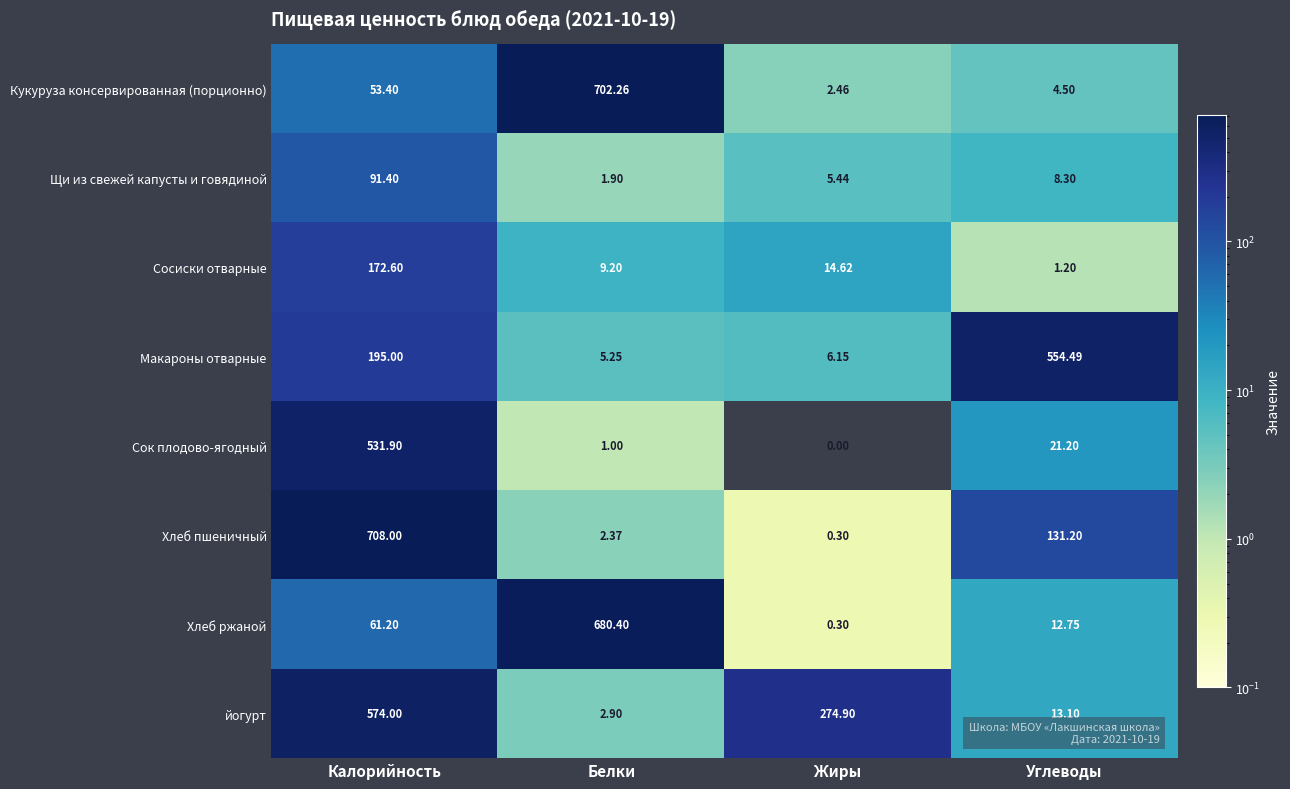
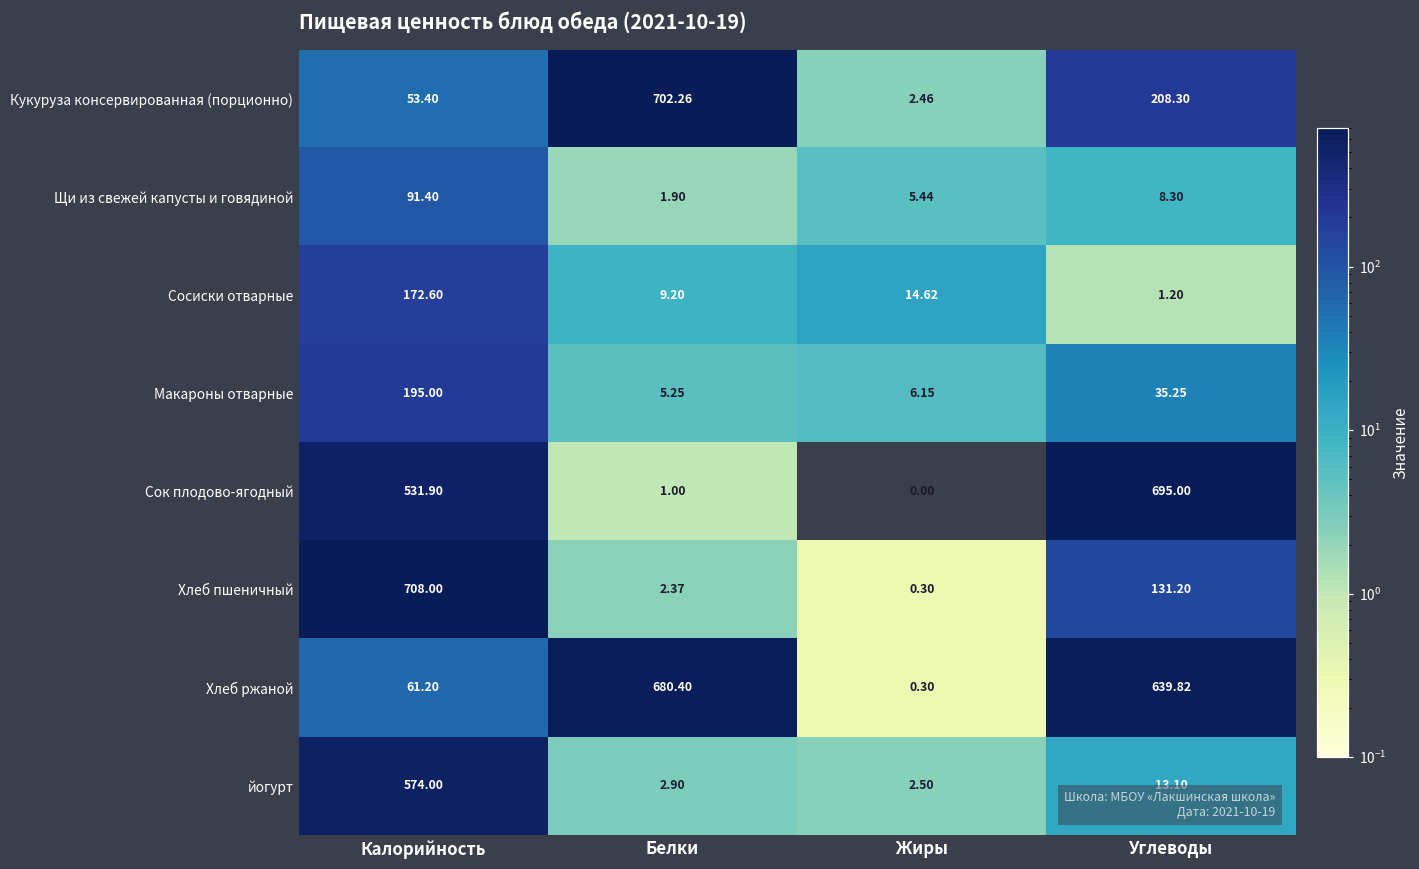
Кукуруза консервированная (порционно), Углеводы: 4.50 -> 208.30
Макароны отварные, Углеводы: 554.49 -> 35.25
Сок плодово-ягодный, Углеводы: 21.20 -> 695.00
Хлеб ржаной, Углеводы: 12.75 -> 639.82
йогурт, Жиры: 274.90 -> 2.50
